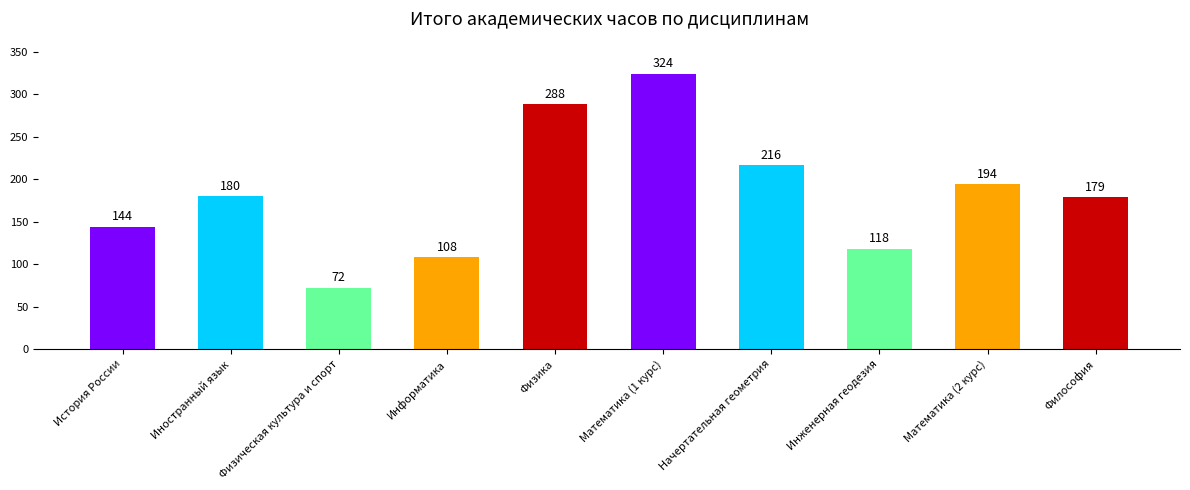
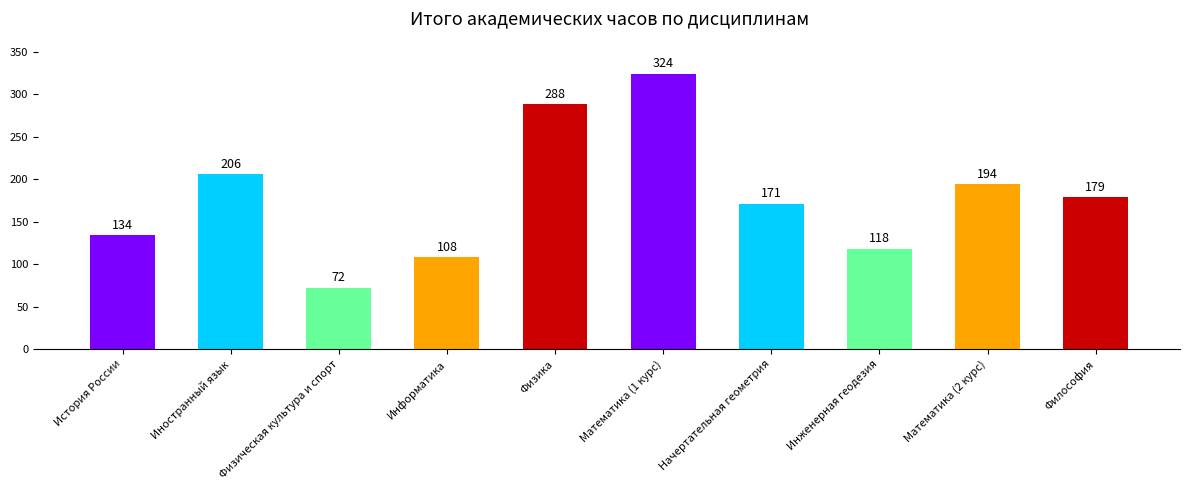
История России: 144 -> 134
Иностранный язык: 180 -> 206
Начертательная геометрия: 216 -> 171
